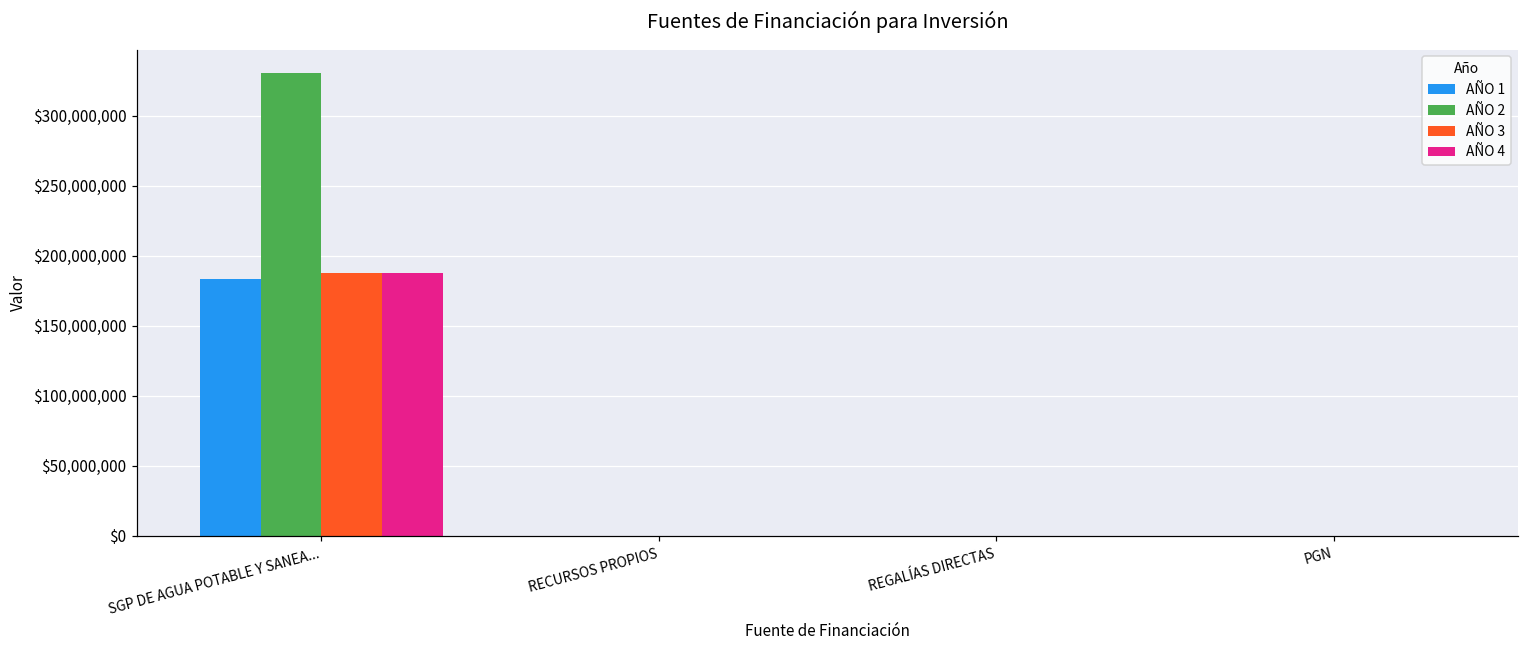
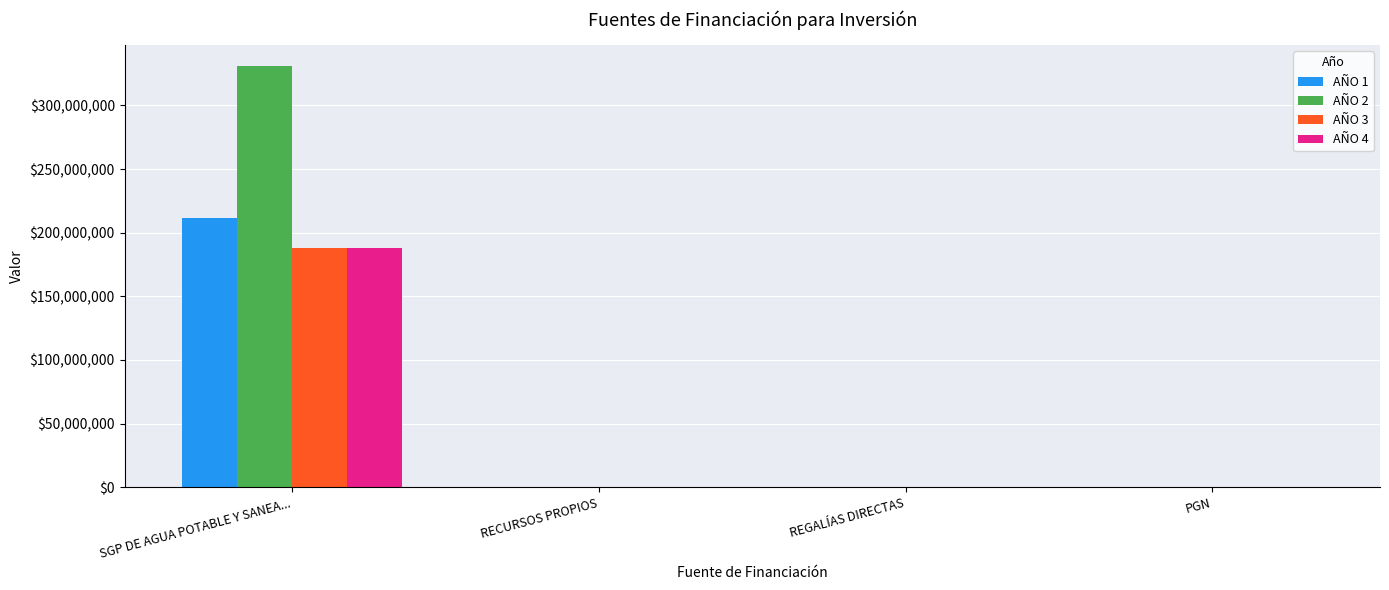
AÑO 1, SGP DE AGUA POTABLE Y SANEA...: $183,000,000 -> $211,000,000
